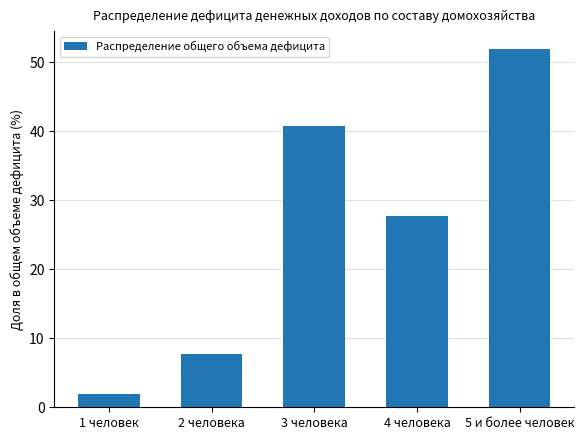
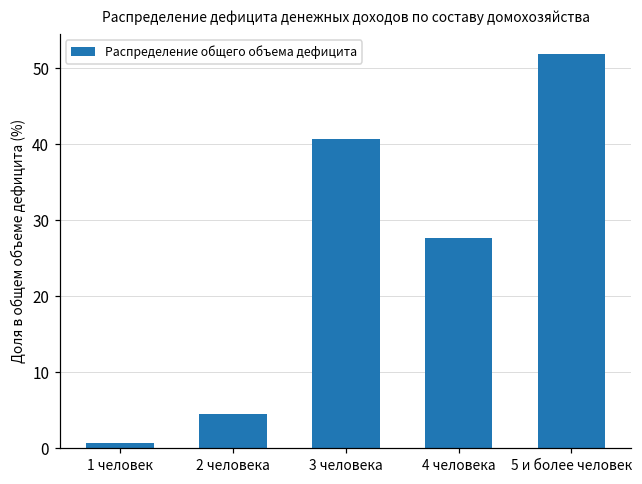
1 человек: 2 -> 1
2 человека: 8 -> 5
